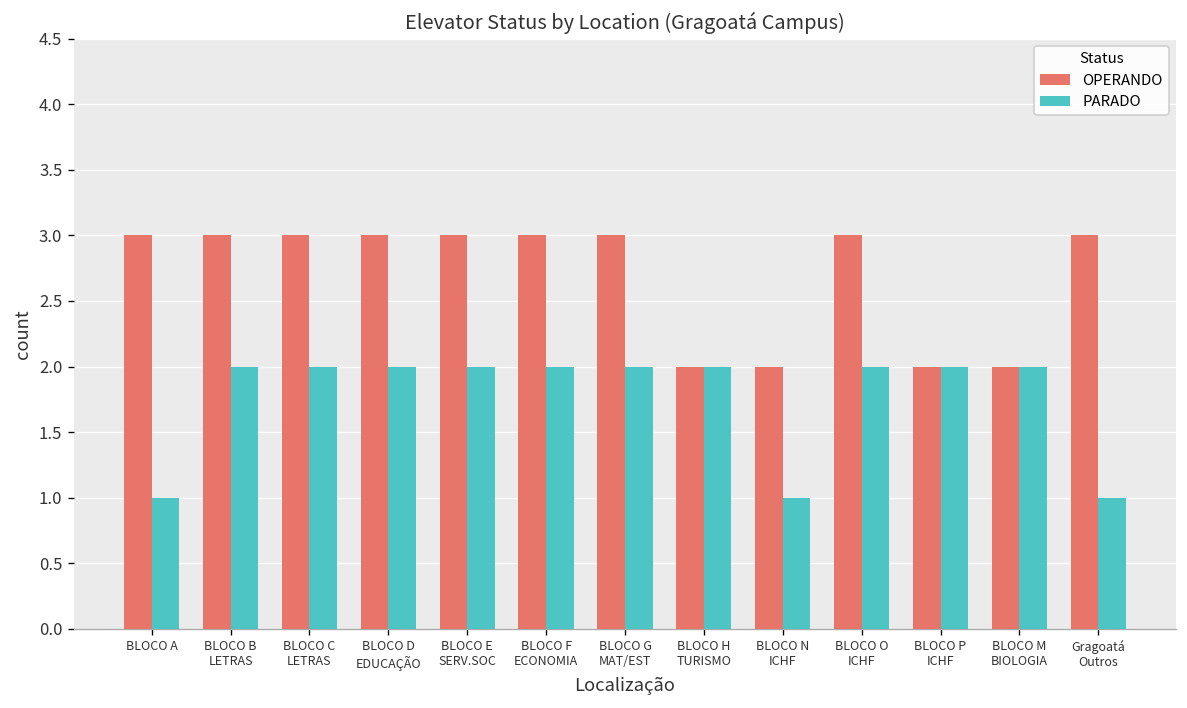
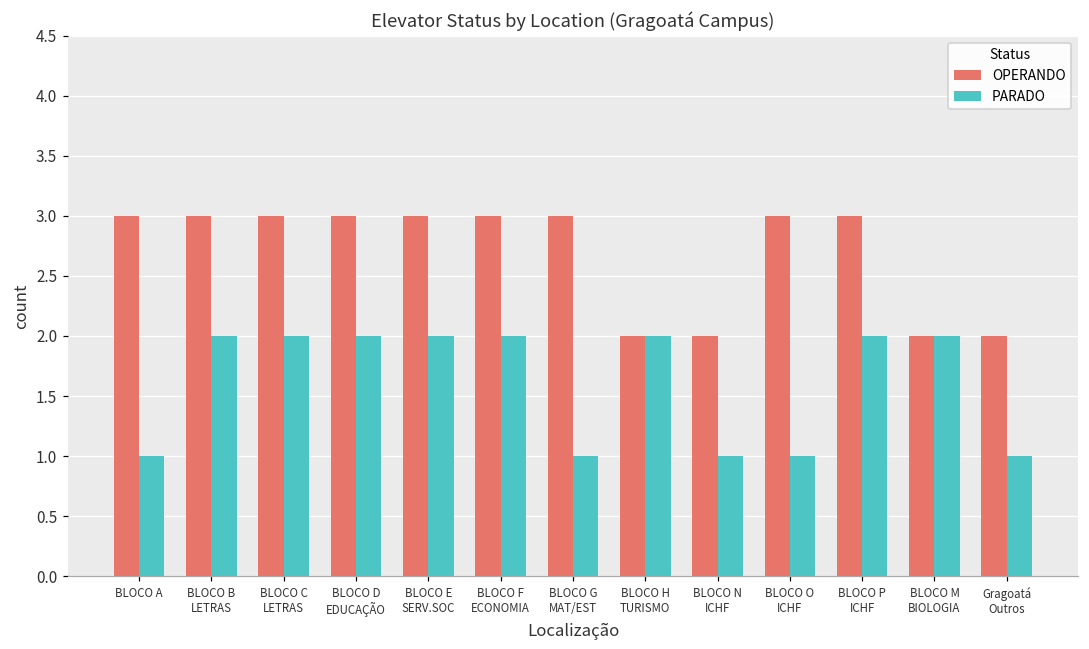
PARADO, BLOCO G MAT/EST: 2 -> 1
PARADO, BLOCO O ICHF: 2 -> 1
OPERANDO, BLOCO P ICHF: 2 -> 3
OPERANDO, Gragoatá Outros: 3 -> 2
